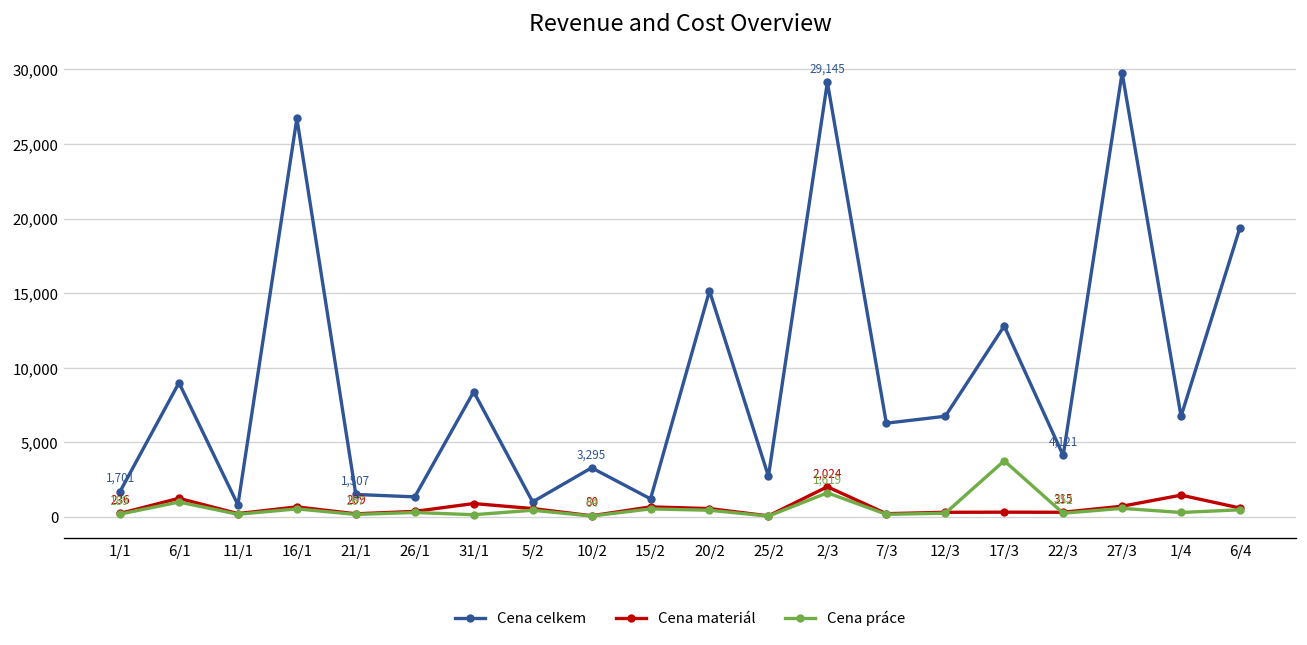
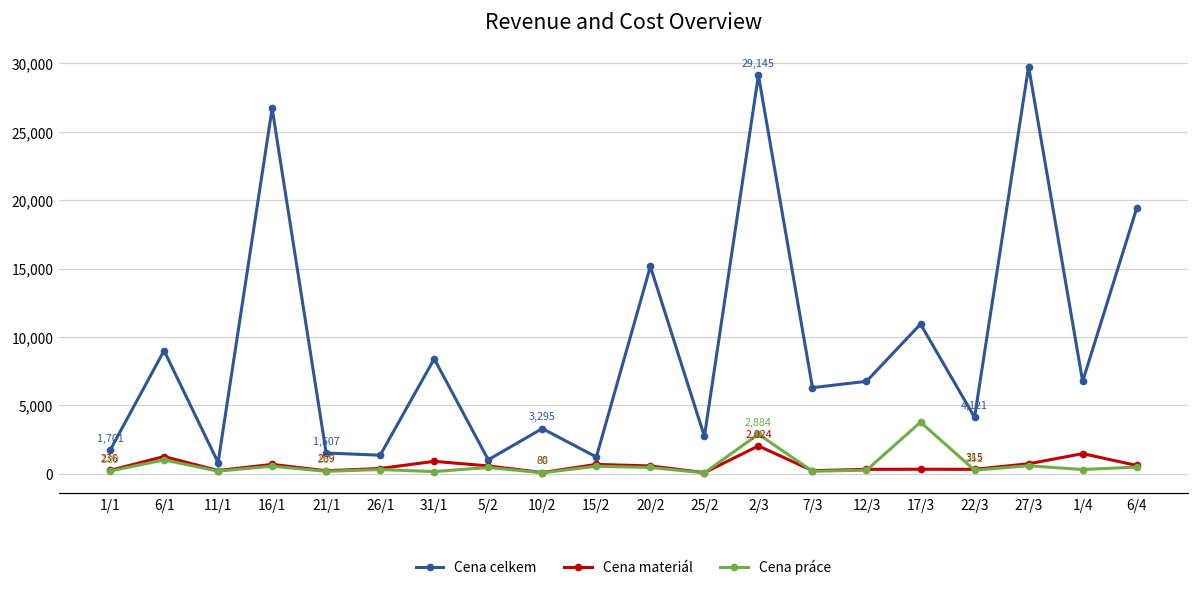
Cena práce, 2/3: 1,619 -> 2,884
Cena celkem, 17/3: 12,800 -> 10,900
